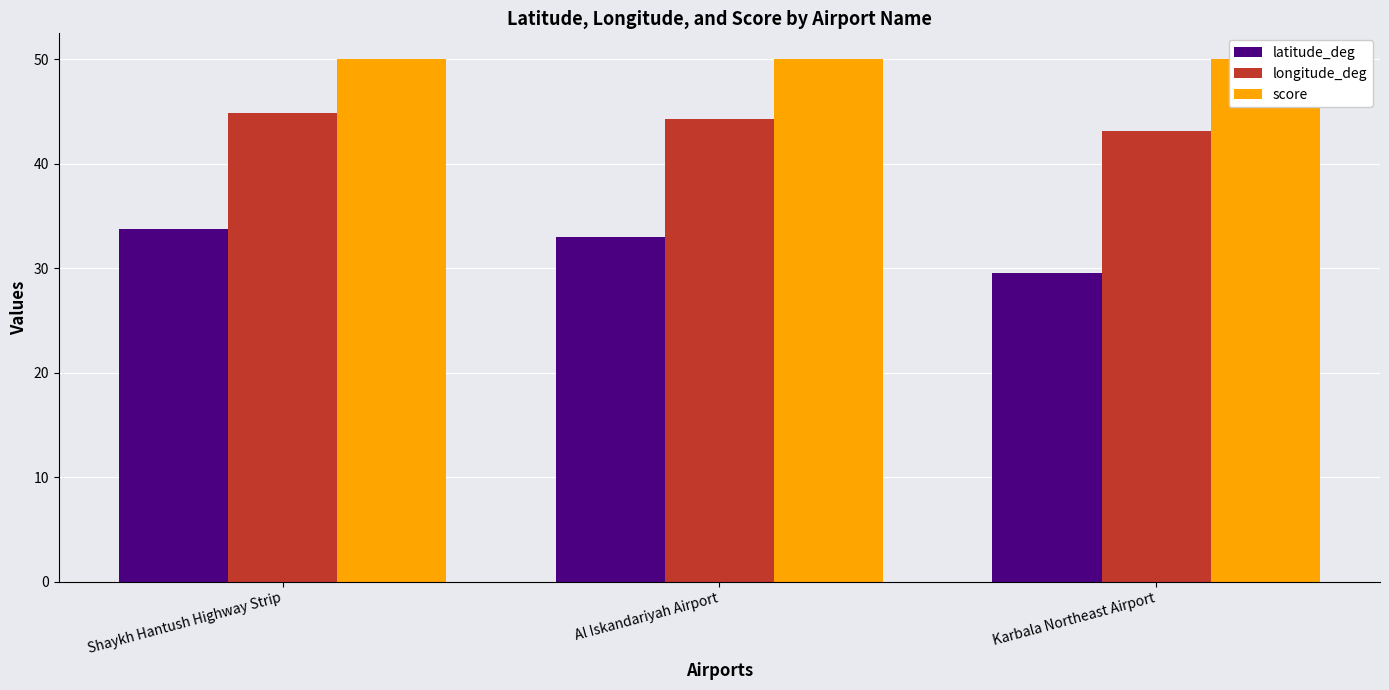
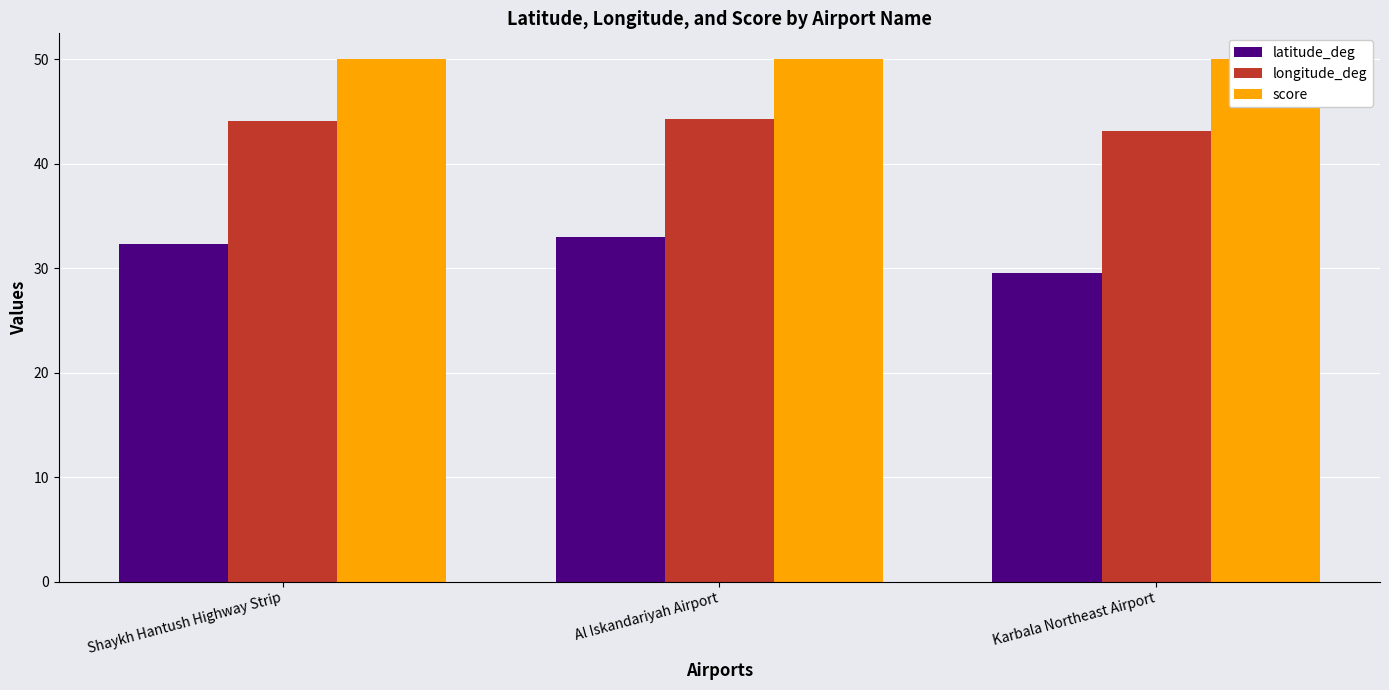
latitude_deg, Shaykh Hantush Highway Strip: 33.8 -> 32.3
longitude_deg, Shaykh Hantush Highway Strip: 44.9 -> 44.1
